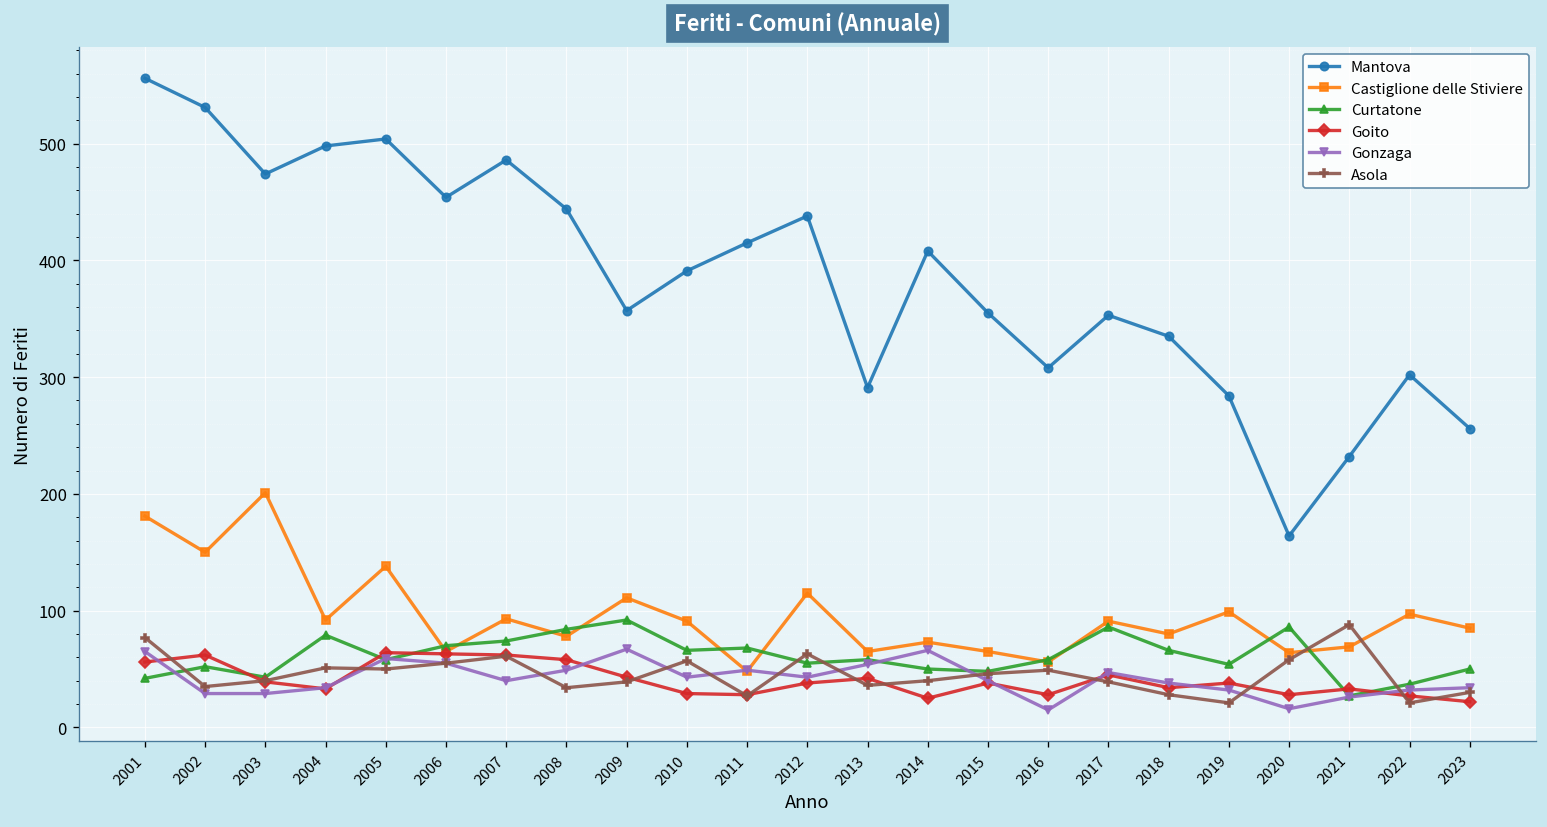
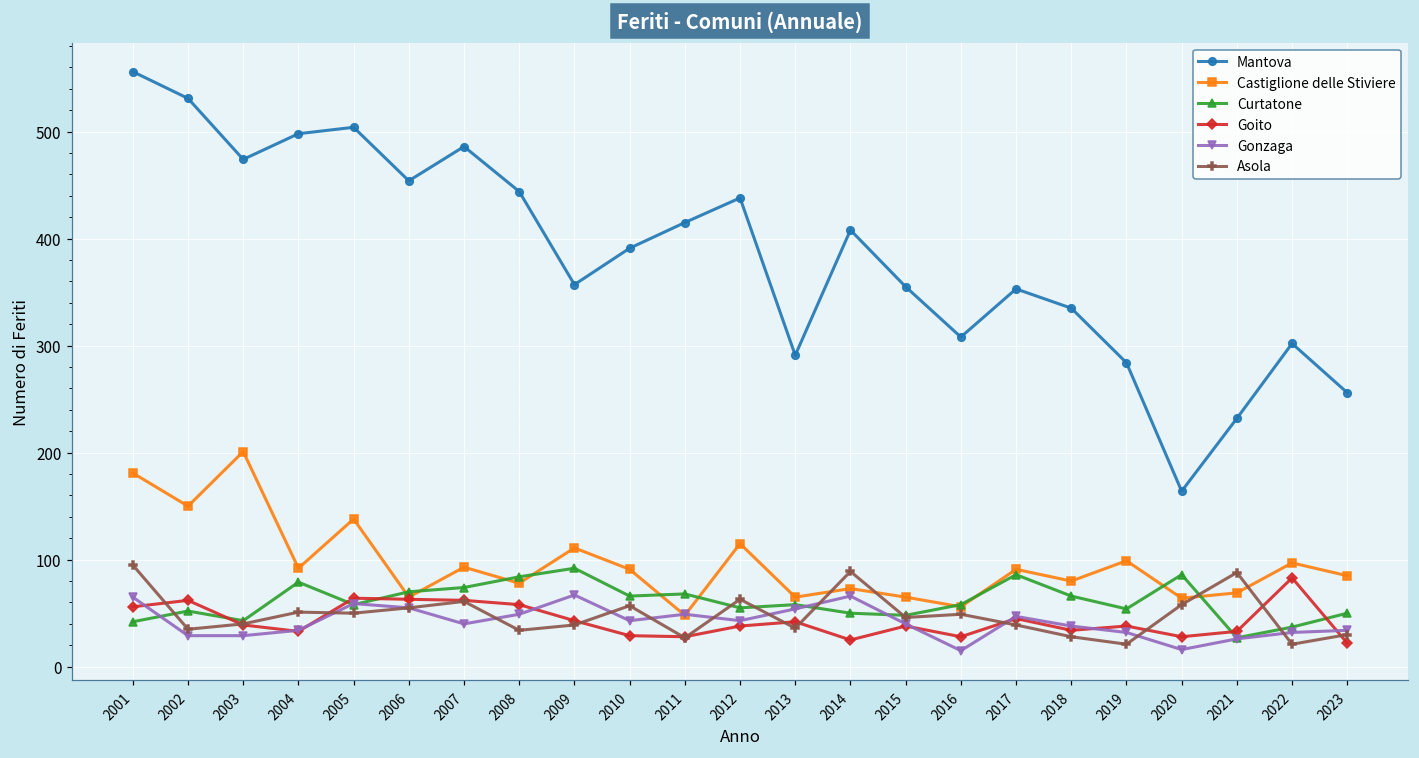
Asola, 2001: 80 -> 100
Asola, 2014: 40 -> 90
Goito, 2022: 30 -> 80
